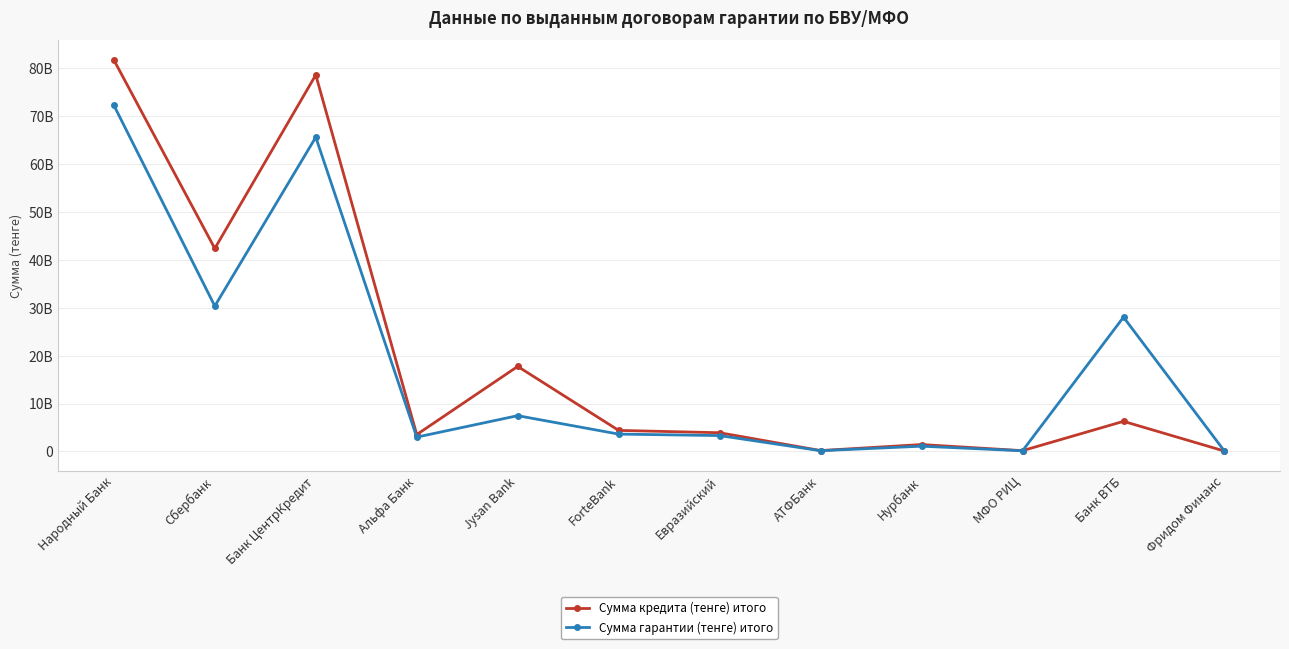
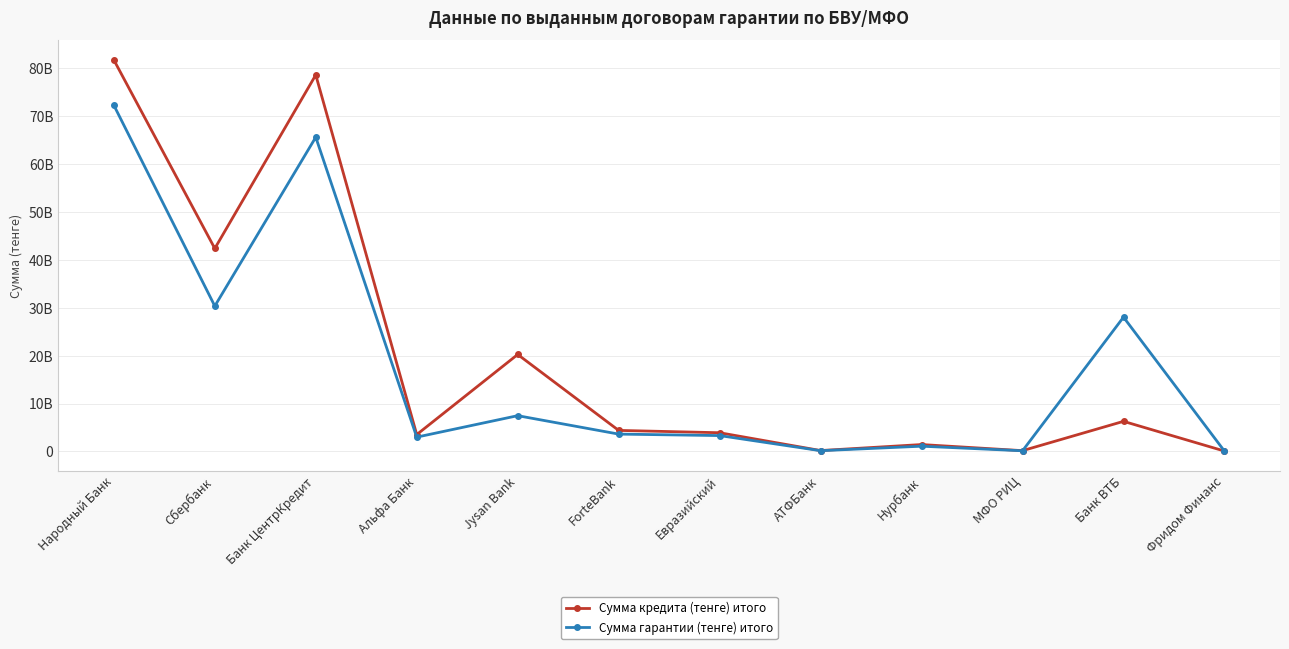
Сумма кредита (тенге) итого, Jysan Bank: 18000000000 -> 20000000000
